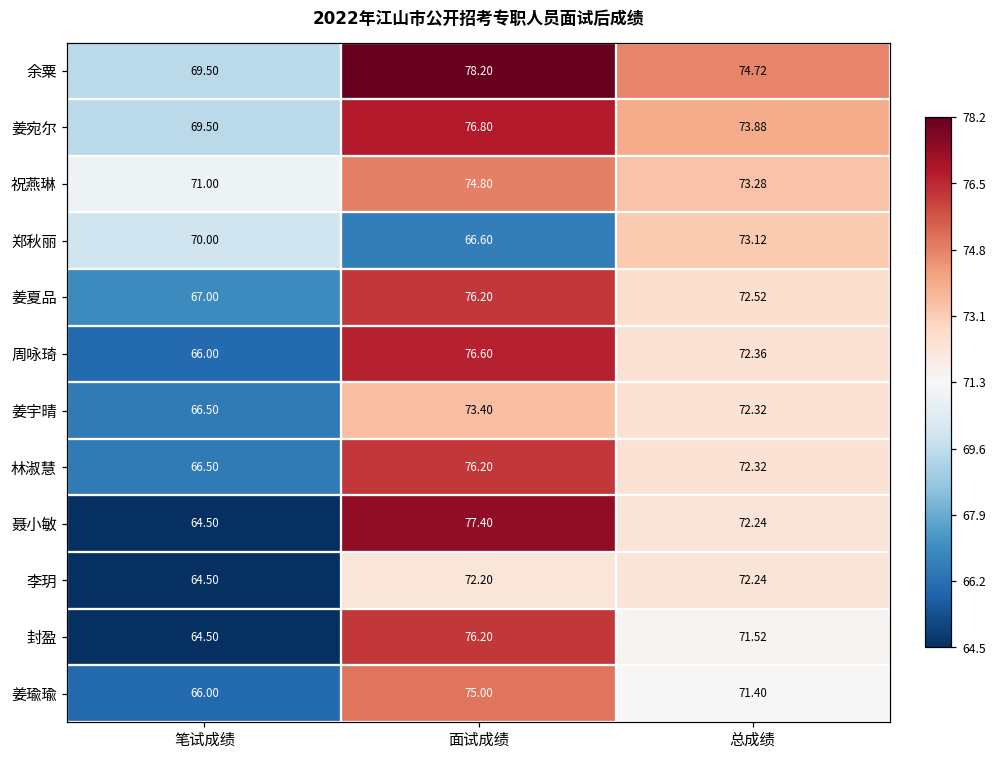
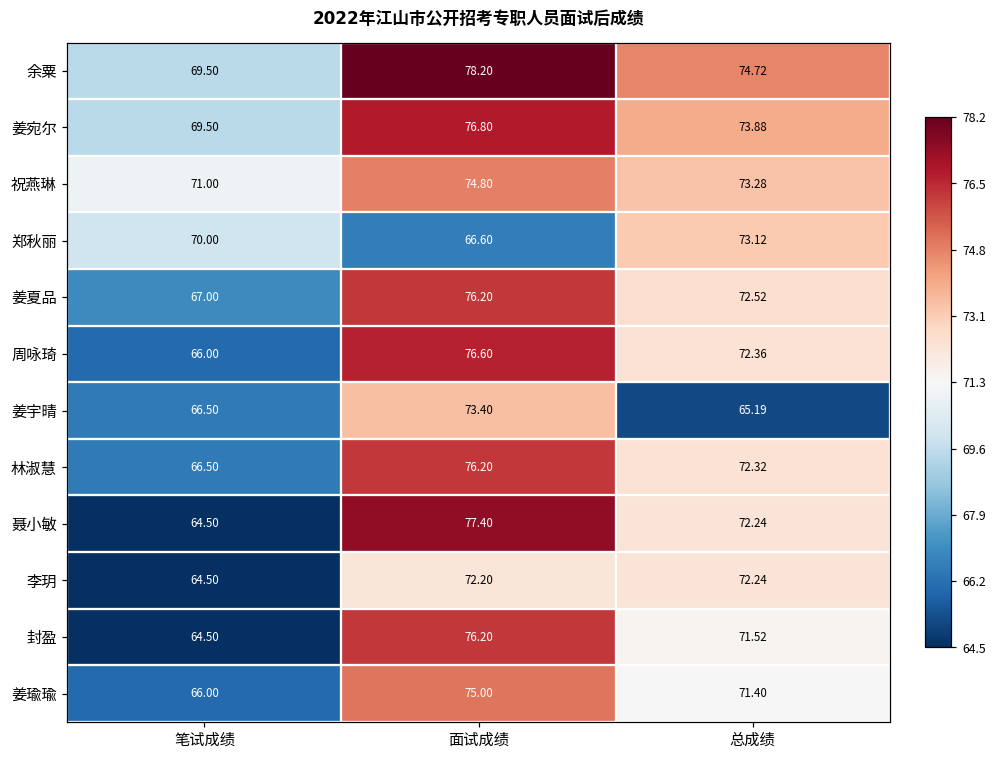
姜宇晴, 总成绩: 72.32 -> 65.19
